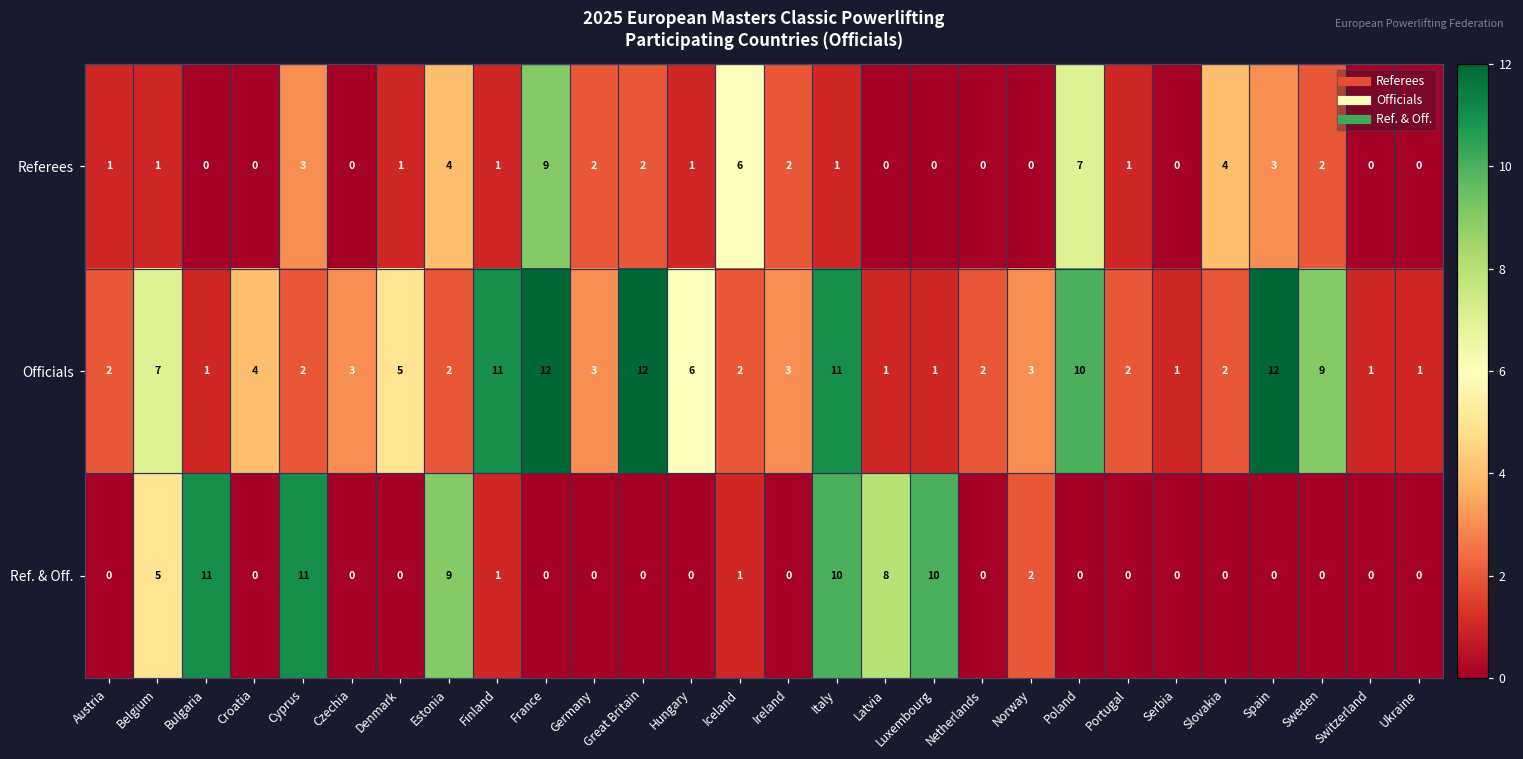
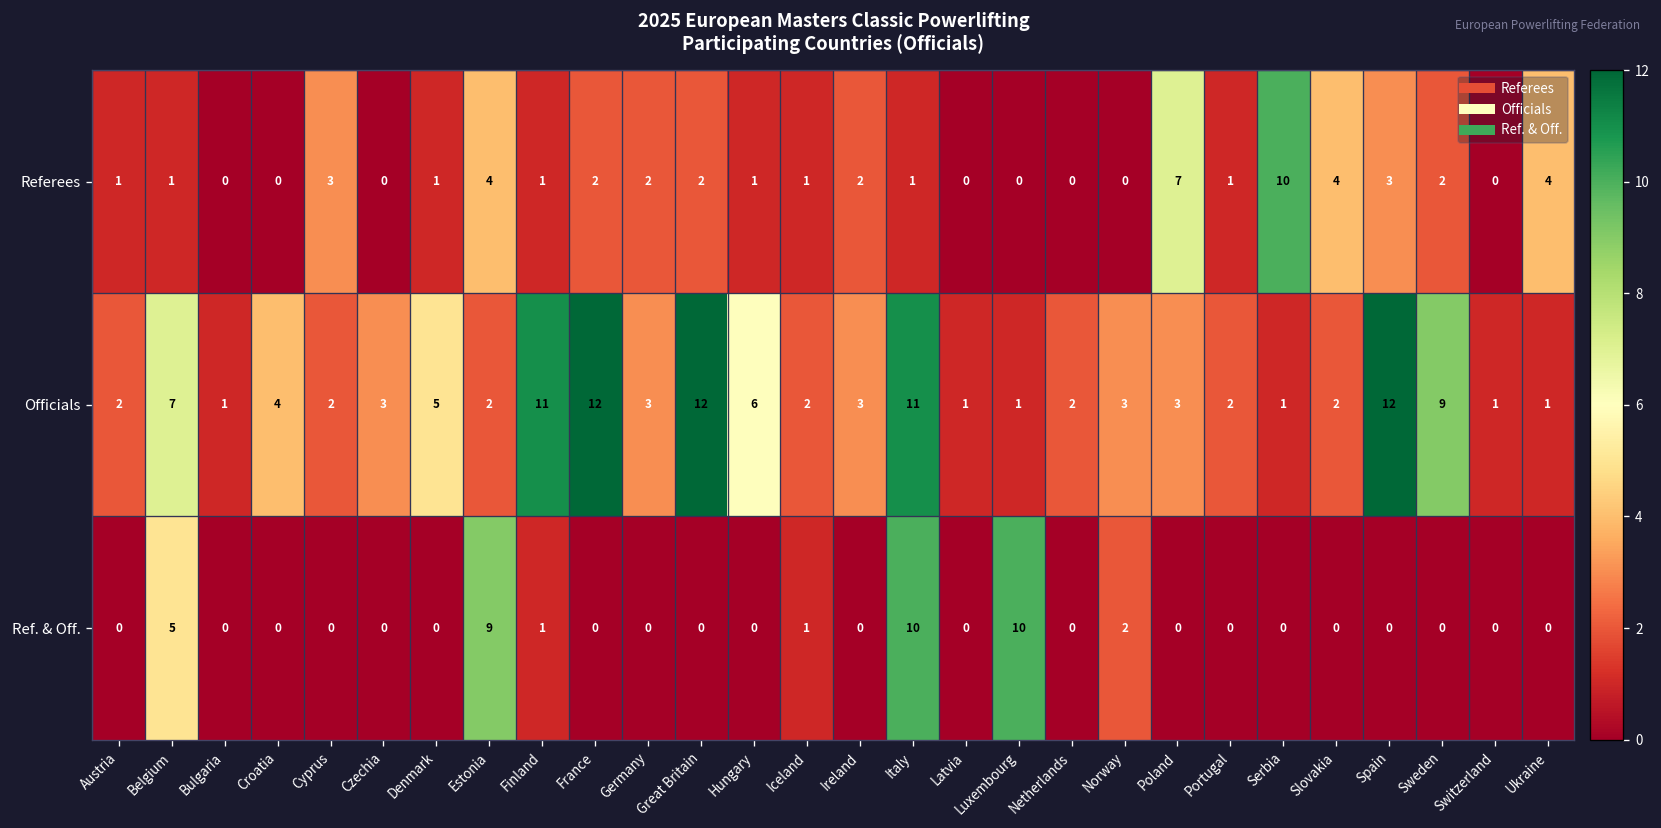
Referees, France: 9 -> 2
Referees, Iceland: 6 -> 1
Referees, Serbia: 0 -> 10
Referees, Ukraine: 0 -> 4
Officials, Poland: 10 -> 3
Ref. & Off., Bulgaria: 11 -> 0
Ref. & Off., Cyprus: 11 -> 0
Ref. & Off., Latvia: 8 -> 0
